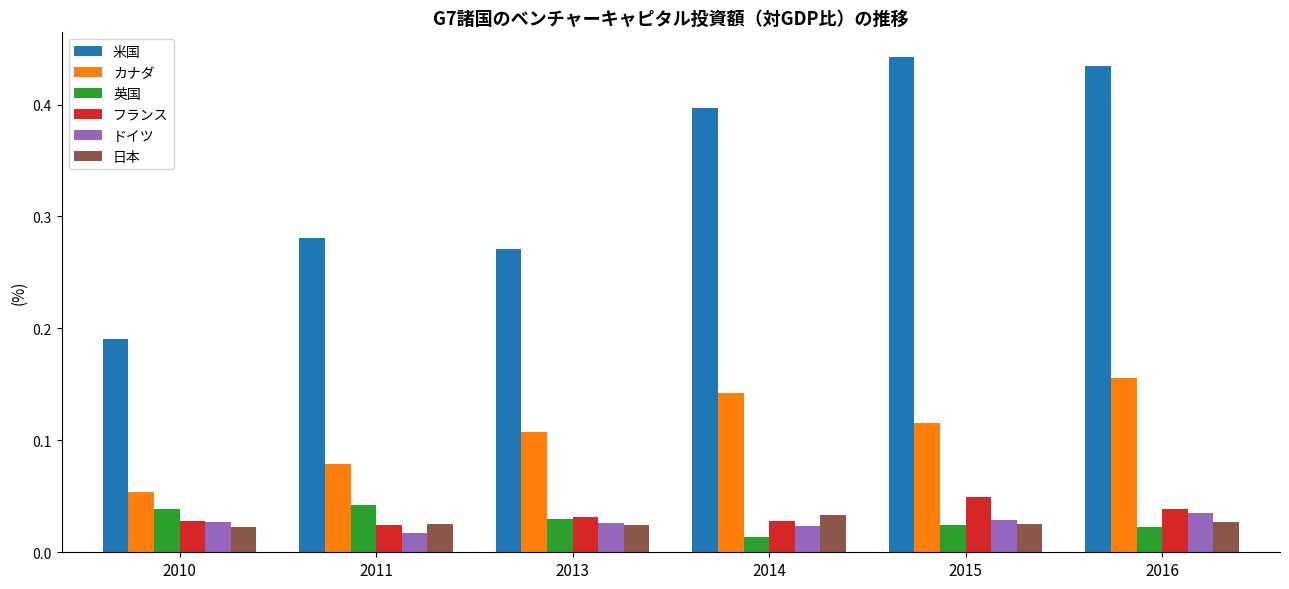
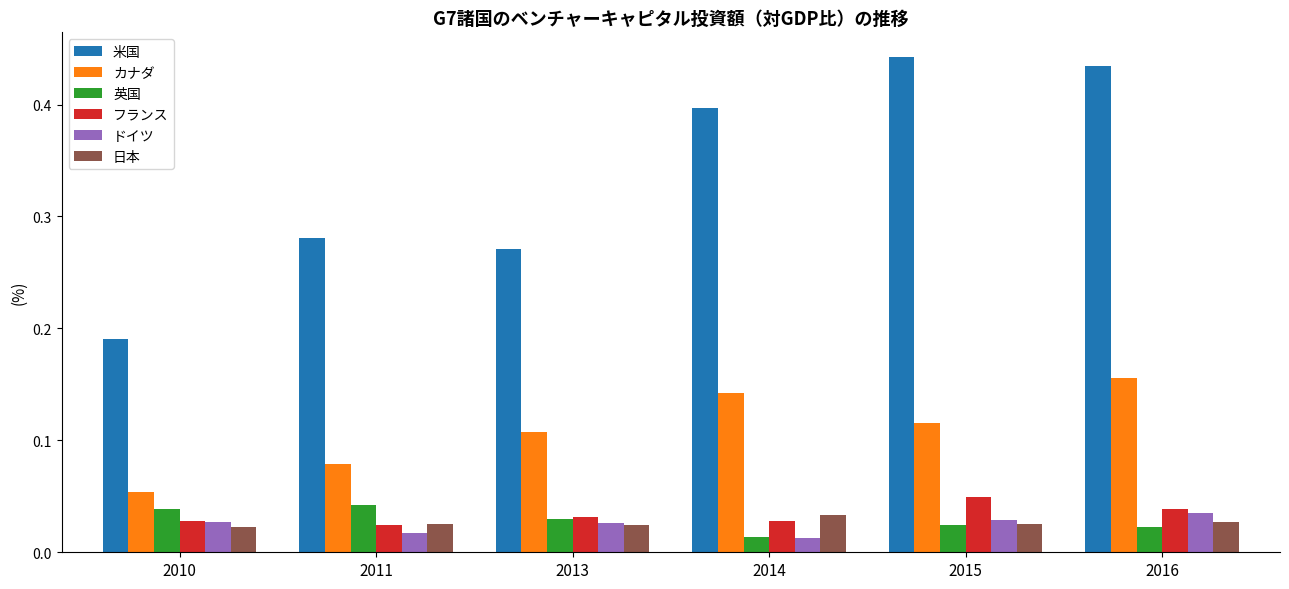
ドイツ, 2014: 0.023 -> 0.012
